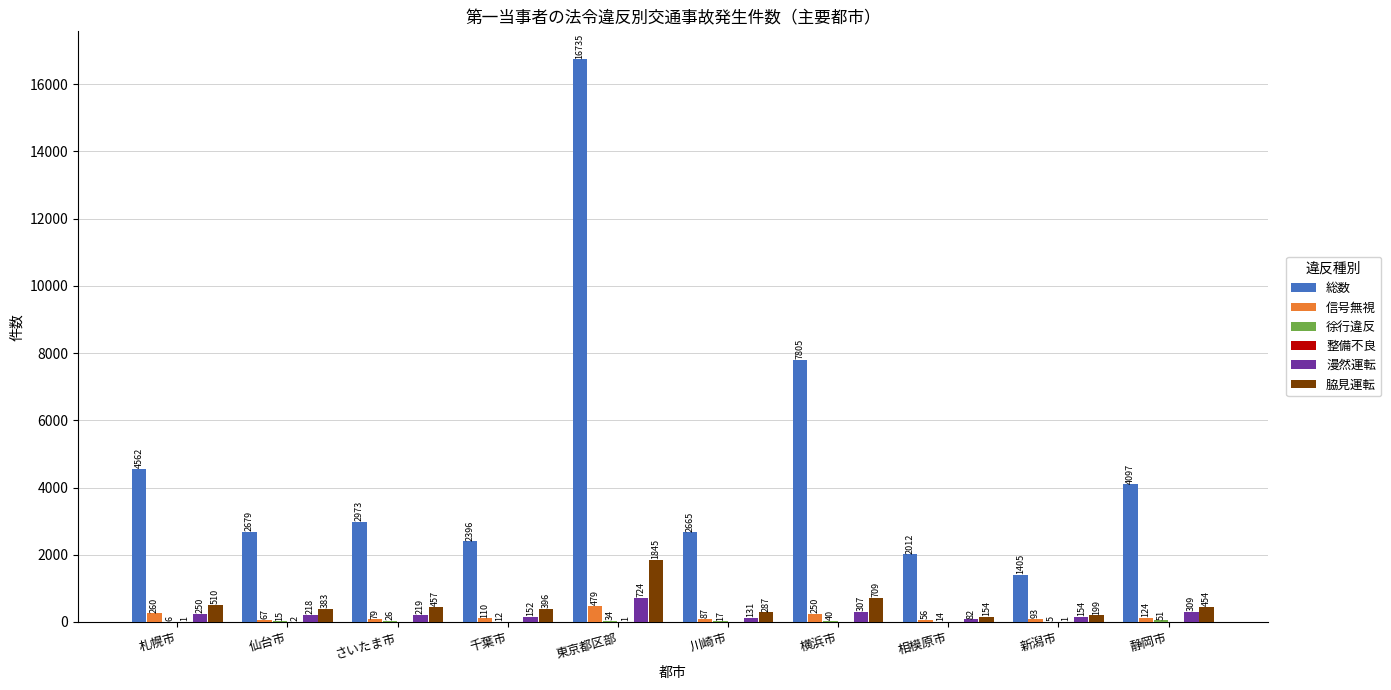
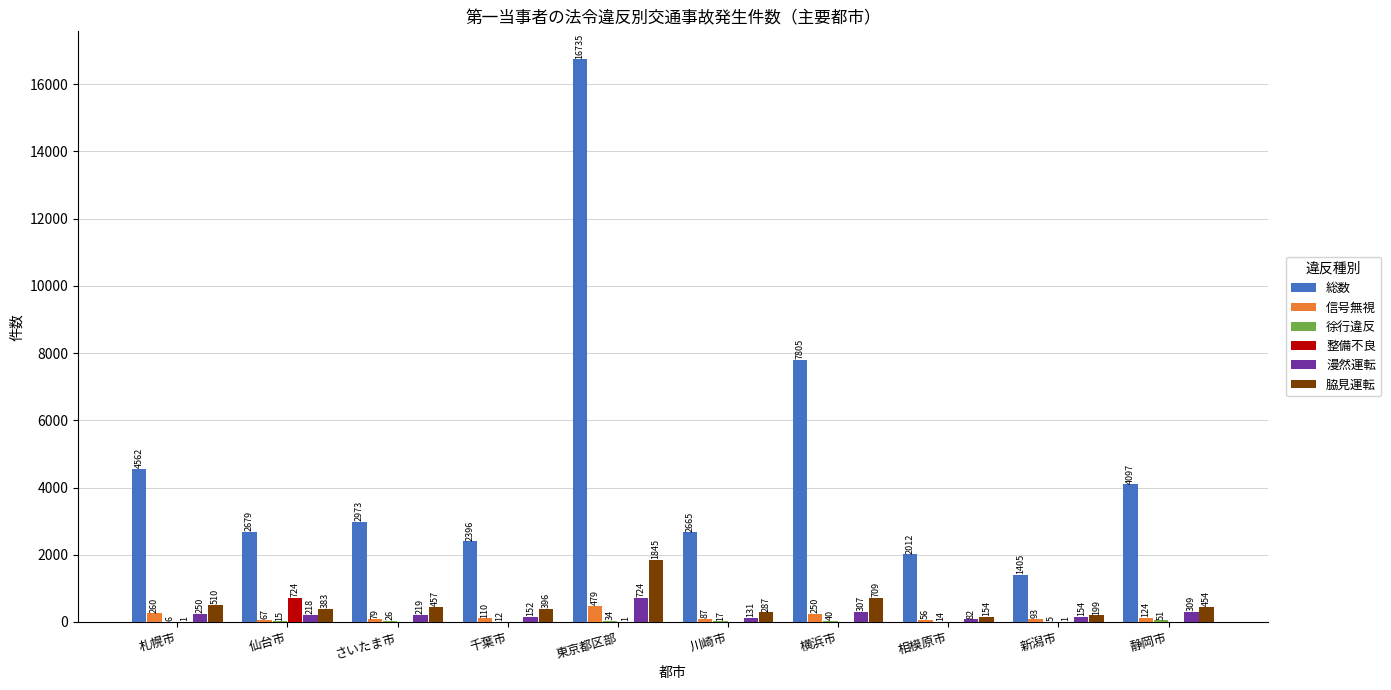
整備不良, 仙台市: 2 -> 724
